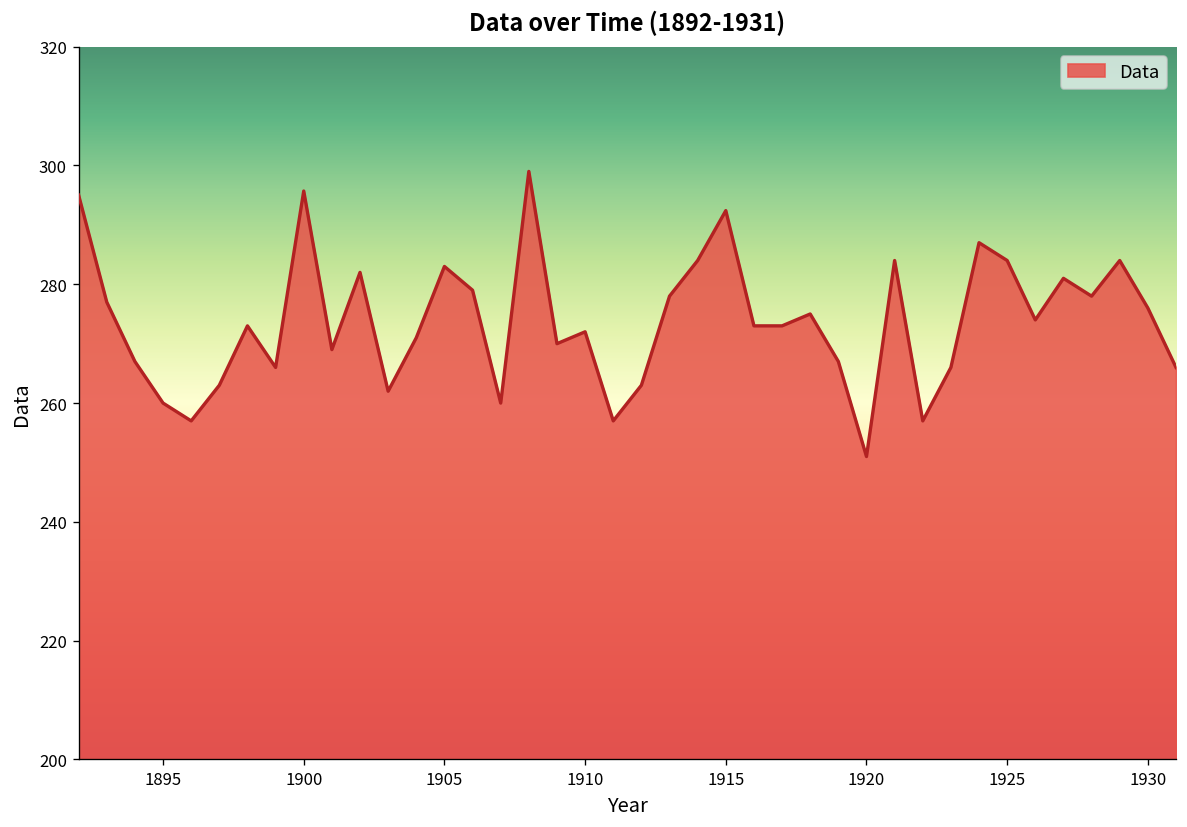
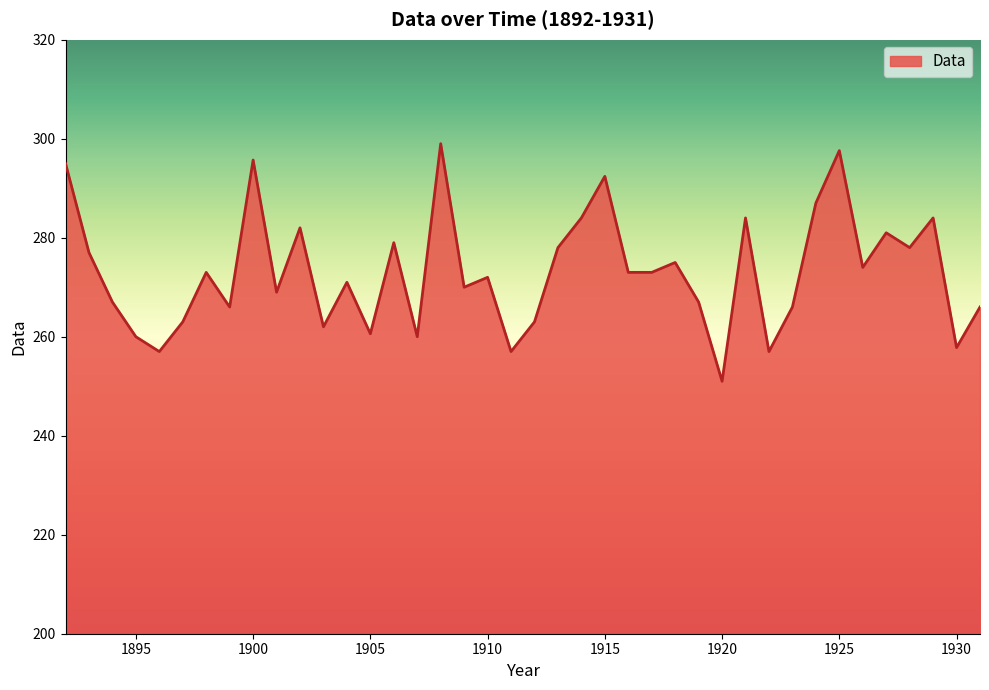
1905: 283 -> 261
1925: 284 -> 298
1930: 276 -> 258
